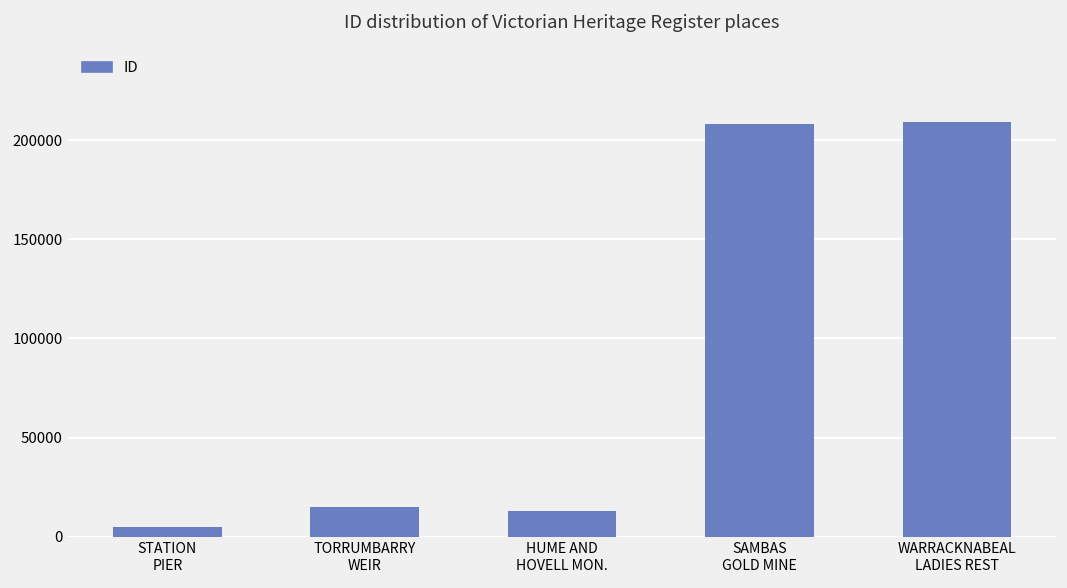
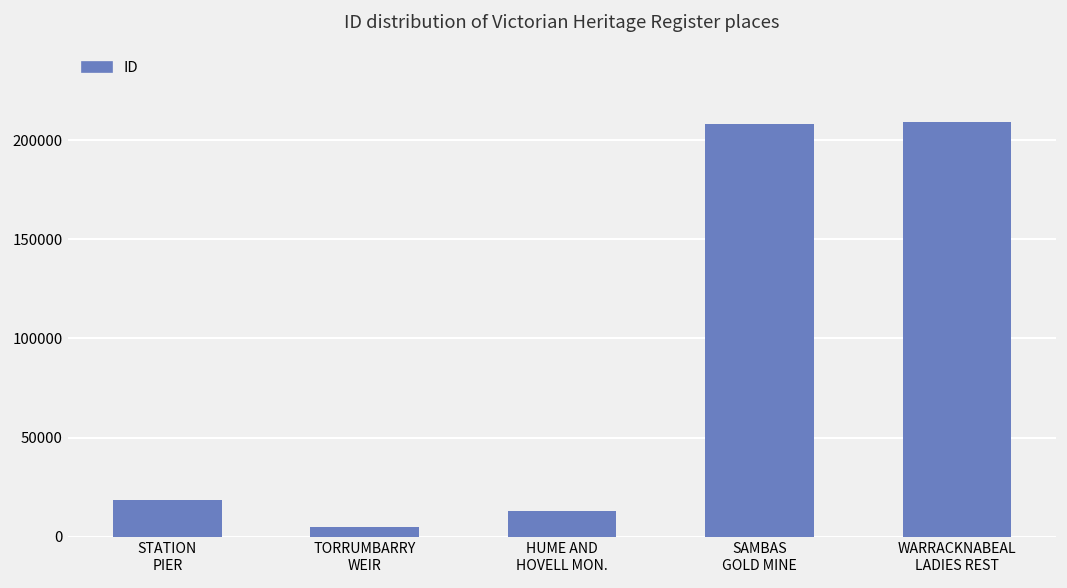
STATION PIER: 5000 -> 19000
TORRUMBARRY WEIR: 15000 -> 5000
